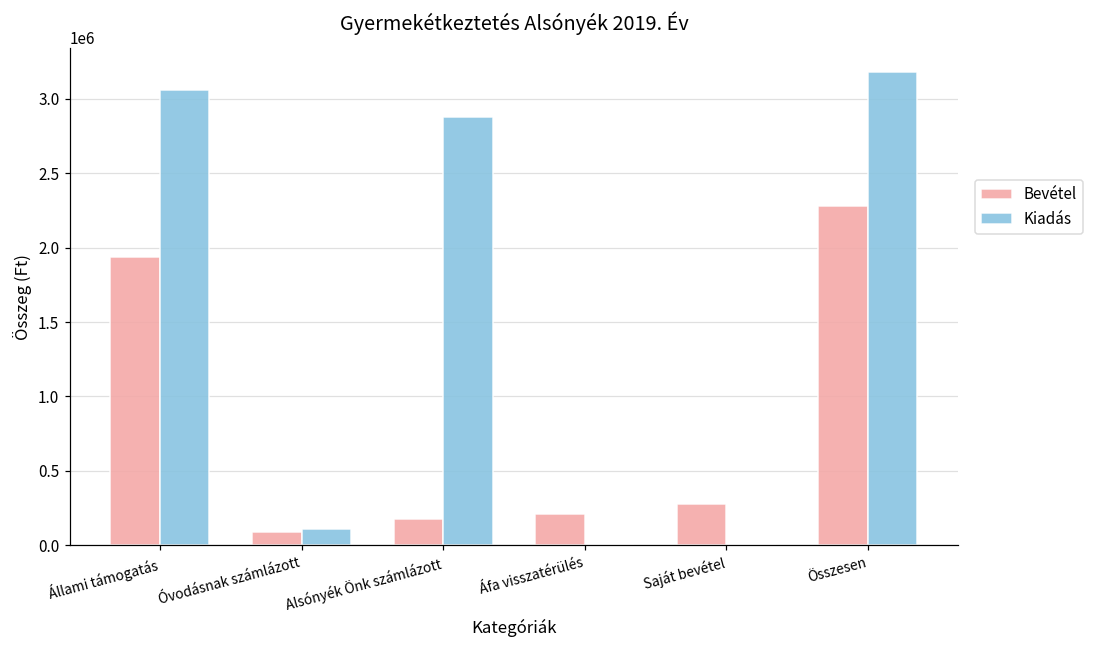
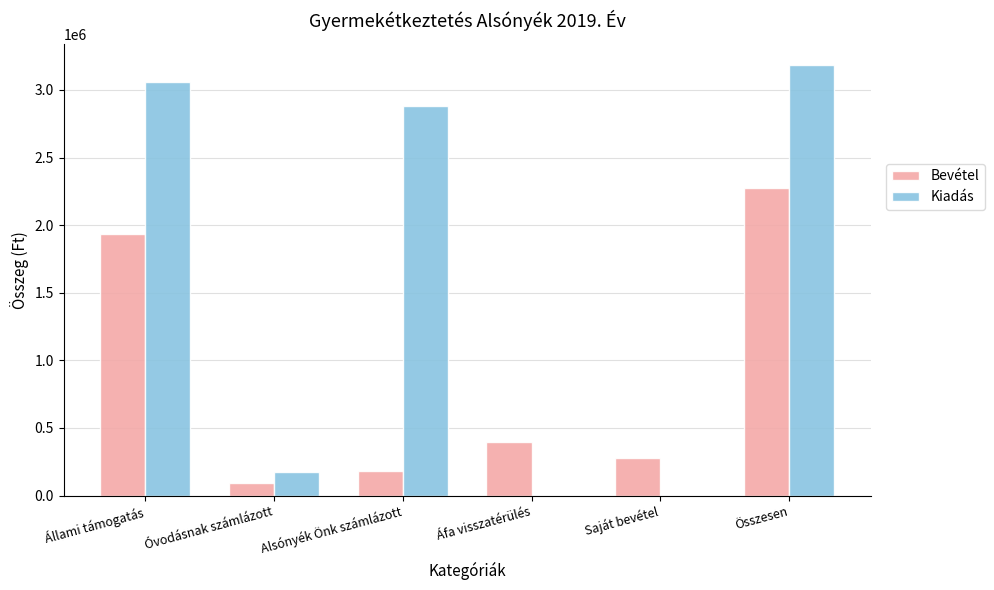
Kiadás, Óvodásnak számlázott: 110000 -> 180000
Bevétel, Áfa visszatérülés: 210000 -> 400000
